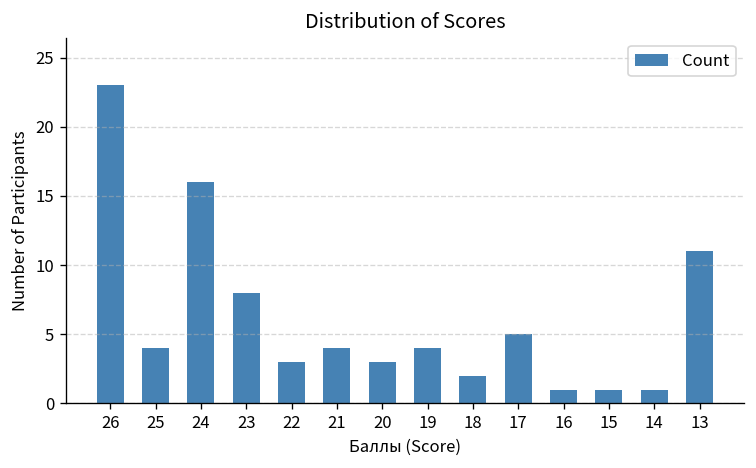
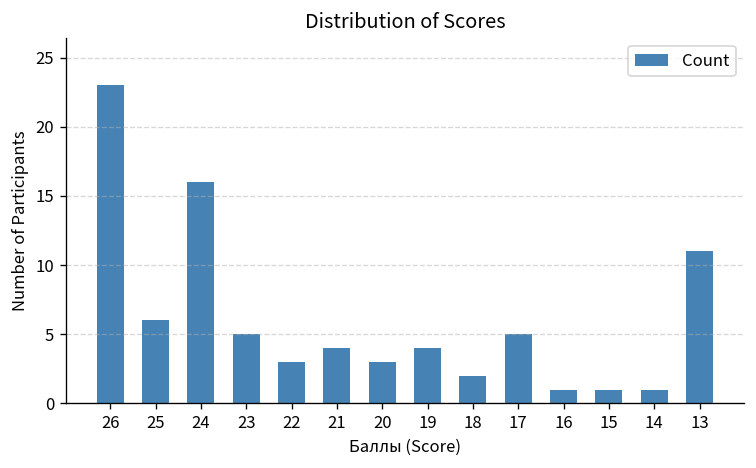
25: 4 -> 6
23: 8 -> 5
